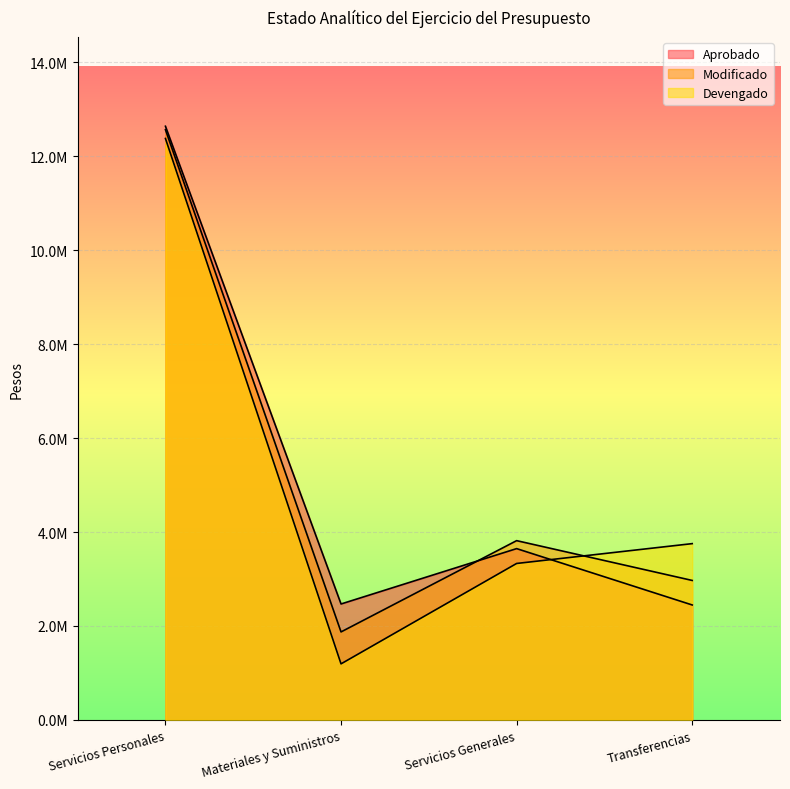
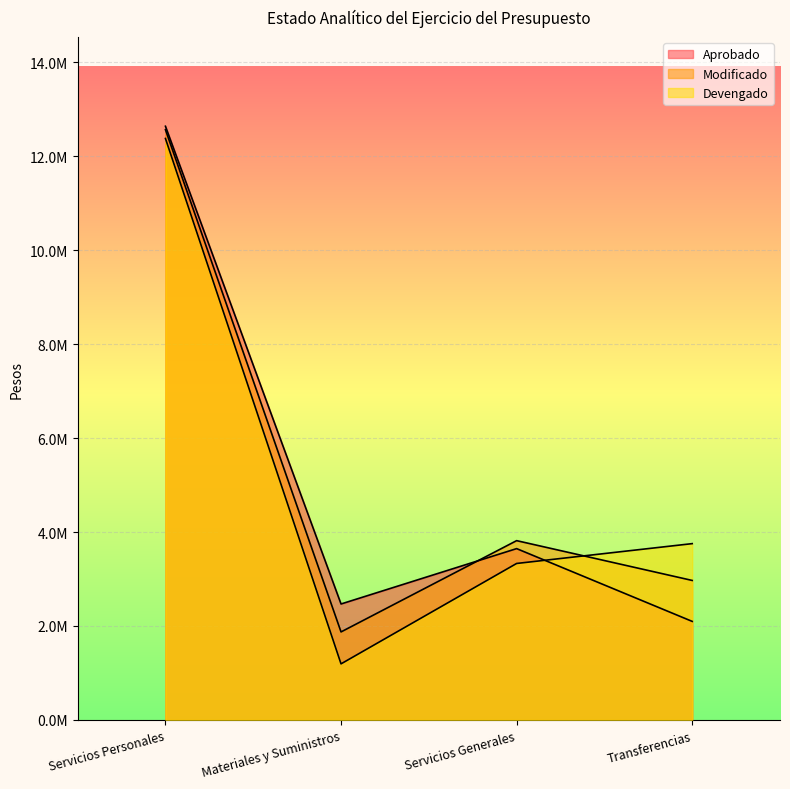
Aprobado, Transferencias: 2400000 -> 2100000
